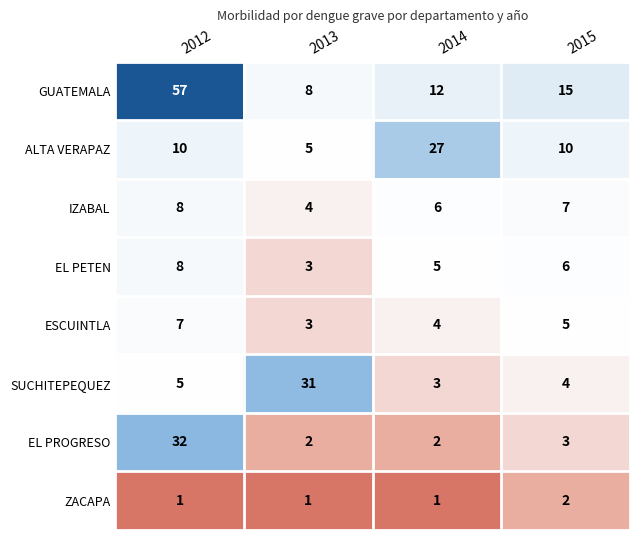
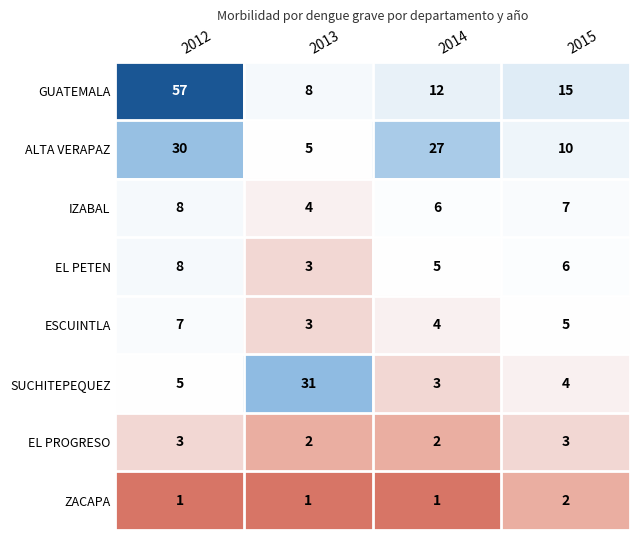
ALTA VERAPAZ, 2012: 10 -> 30
EL PROGRESO, 2012: 32 -> 3
